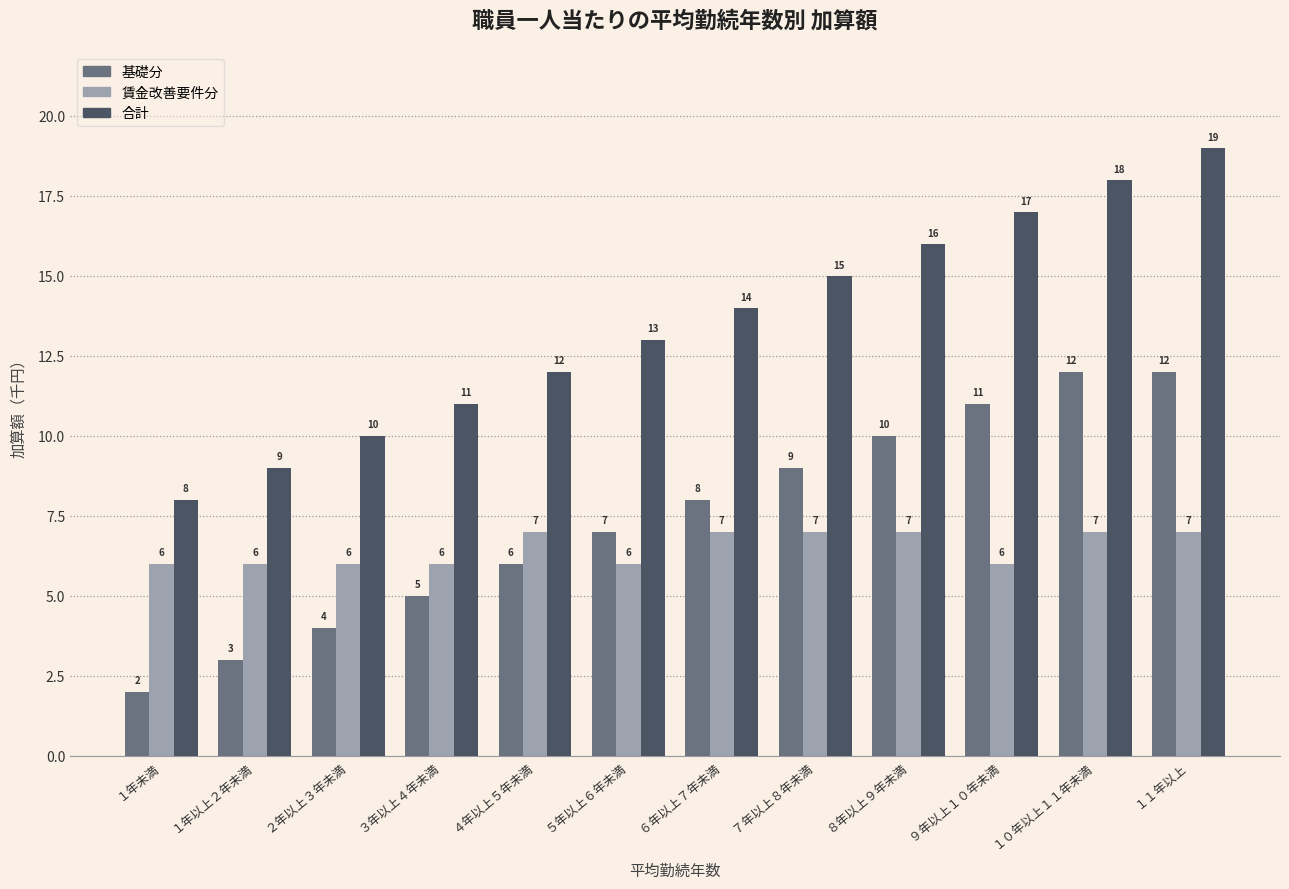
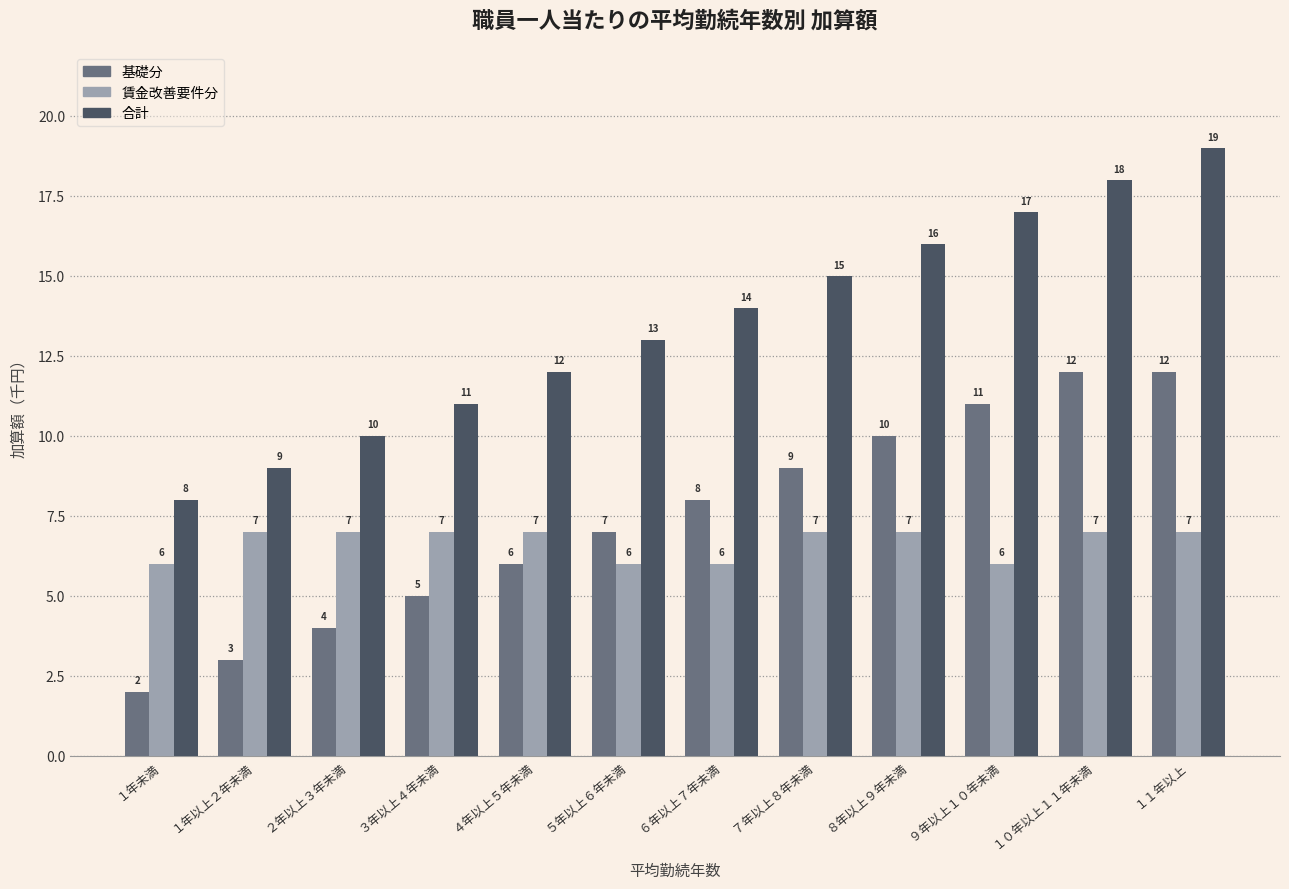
賃金改善要件分, １年以上２年未満: 6 -> 7
賃金改善要件分, ２年以上３年未満: 6 -> 7
賃金改善要件分, ３年以上４年未満: 6 -> 7
賃金改善要件分, ６年以上７年未満: 7 -> 6
